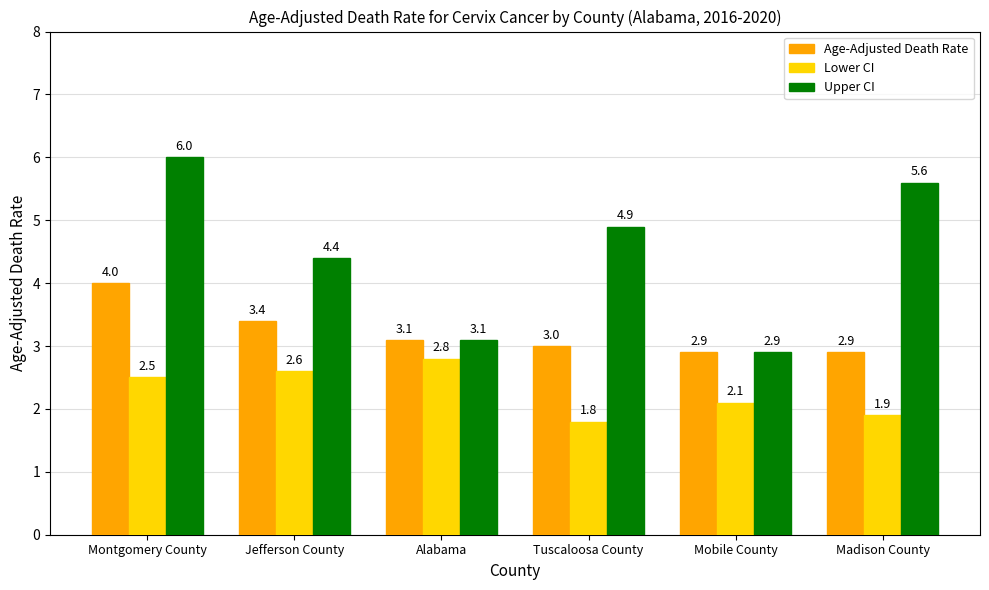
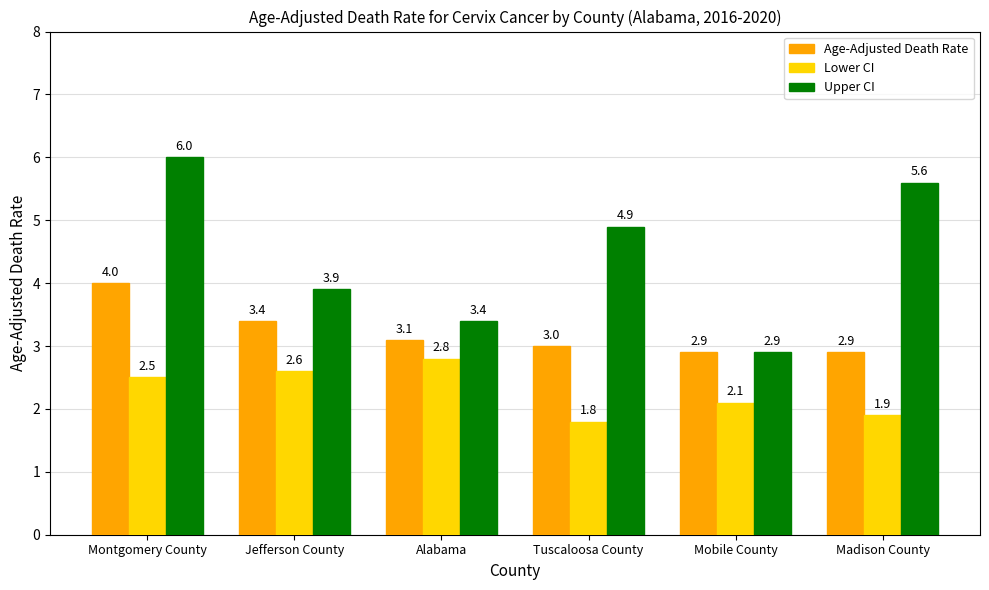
Upper CI, Jefferson County: 4.4 -> 3.9
Upper CI, Alabama: 3.1 -> 3.4
